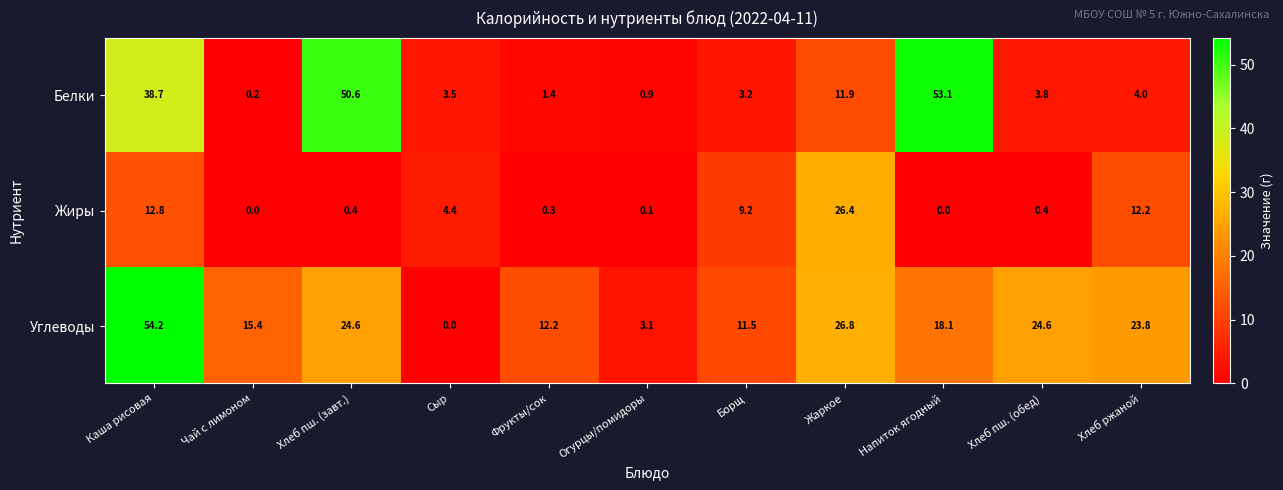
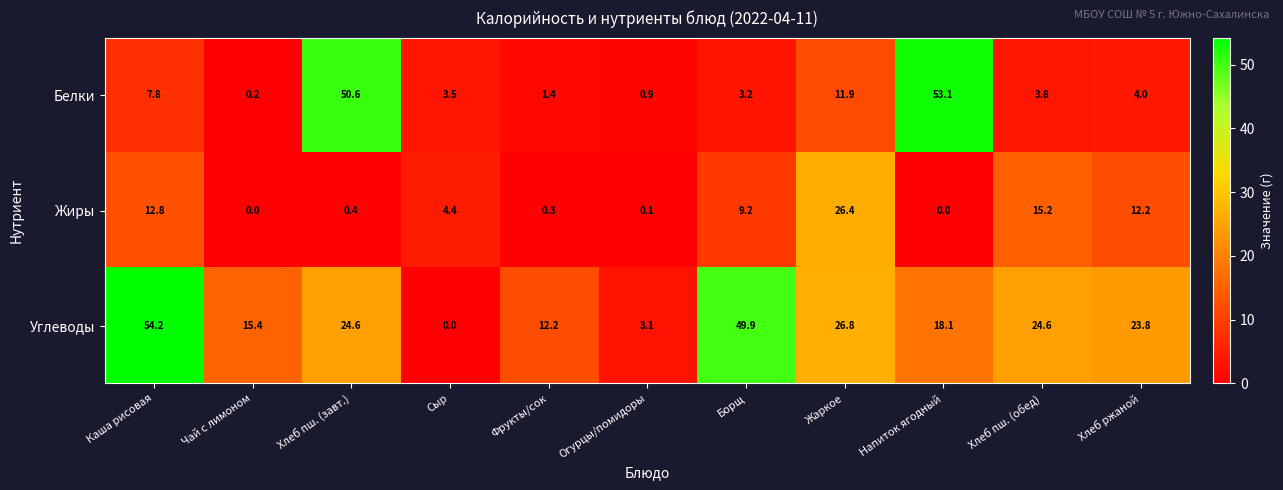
Белки, Каша рисовая: 38.7 -> 7.8
Жиры, Хлеб пш. (обед): 0.4 -> 15.2
Углеводы, Борщ: 11.5 -> 49.9
